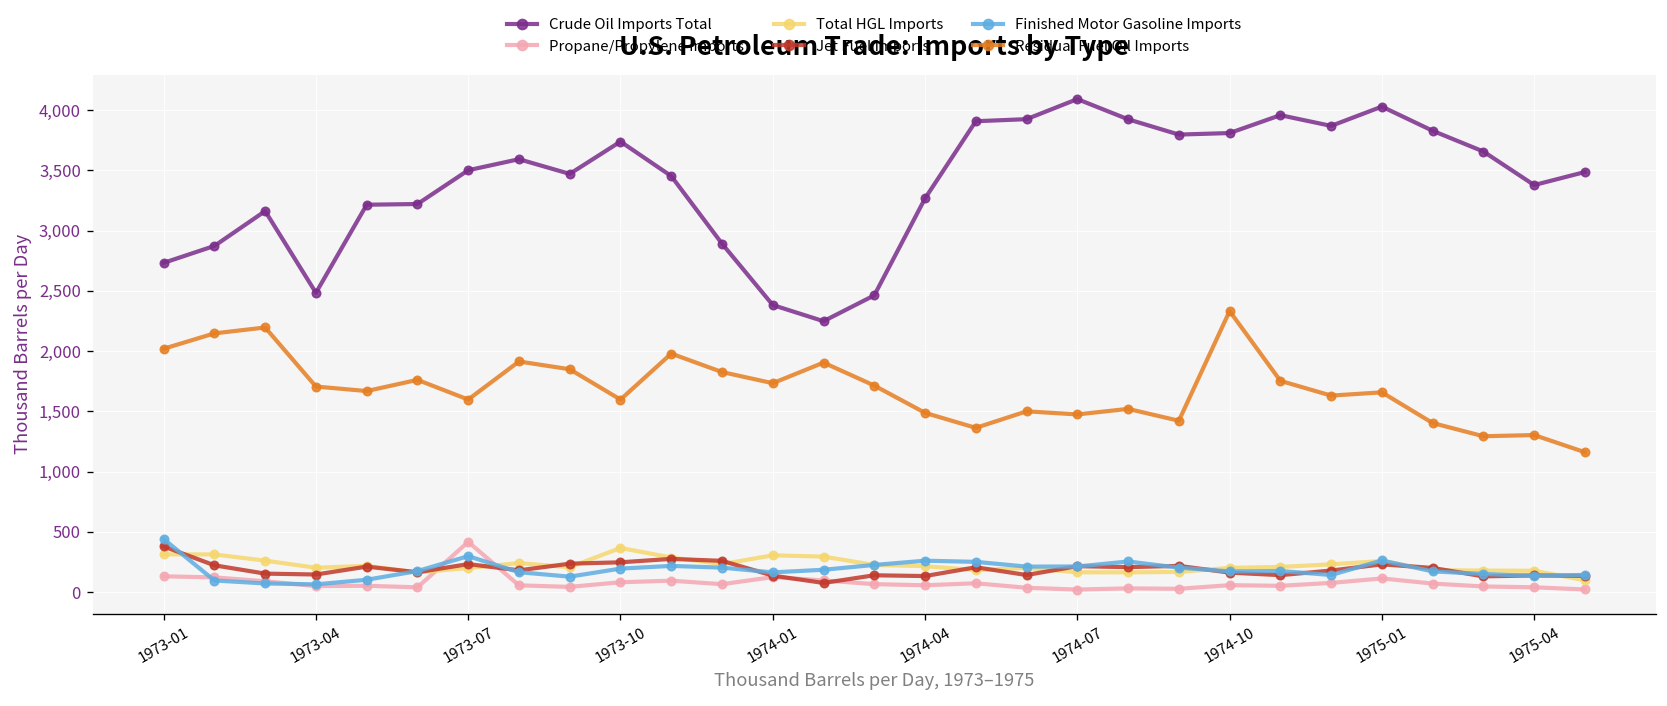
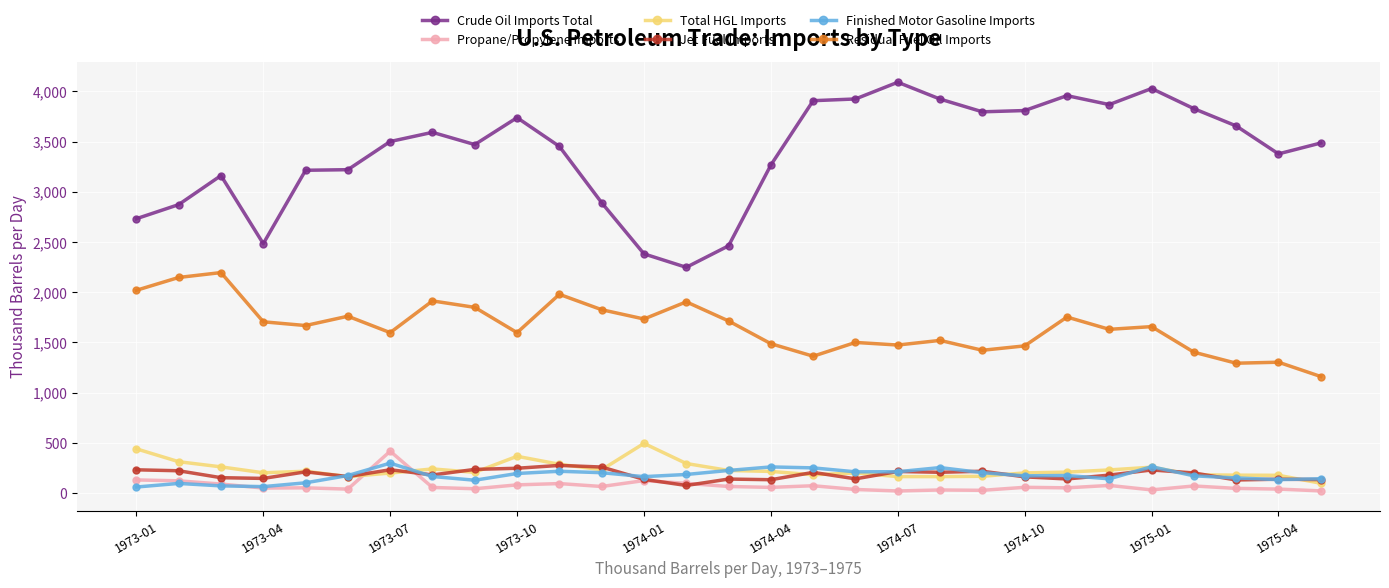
Total HGL Imports, 1973-01: 310 -> 440
Jet Fuel Imports, 1973-01: 380 -> 230
Finished Motor Gasoline Imports, 1973-01: 440 -> 60
Total HGL Imports, 1974-01: 300 -> 490
Residual Fuel Oil Imports, 1974-10: 2,330 -> 1,470
Propane/Propylene Imports, 1975-01: 110 -> 30
